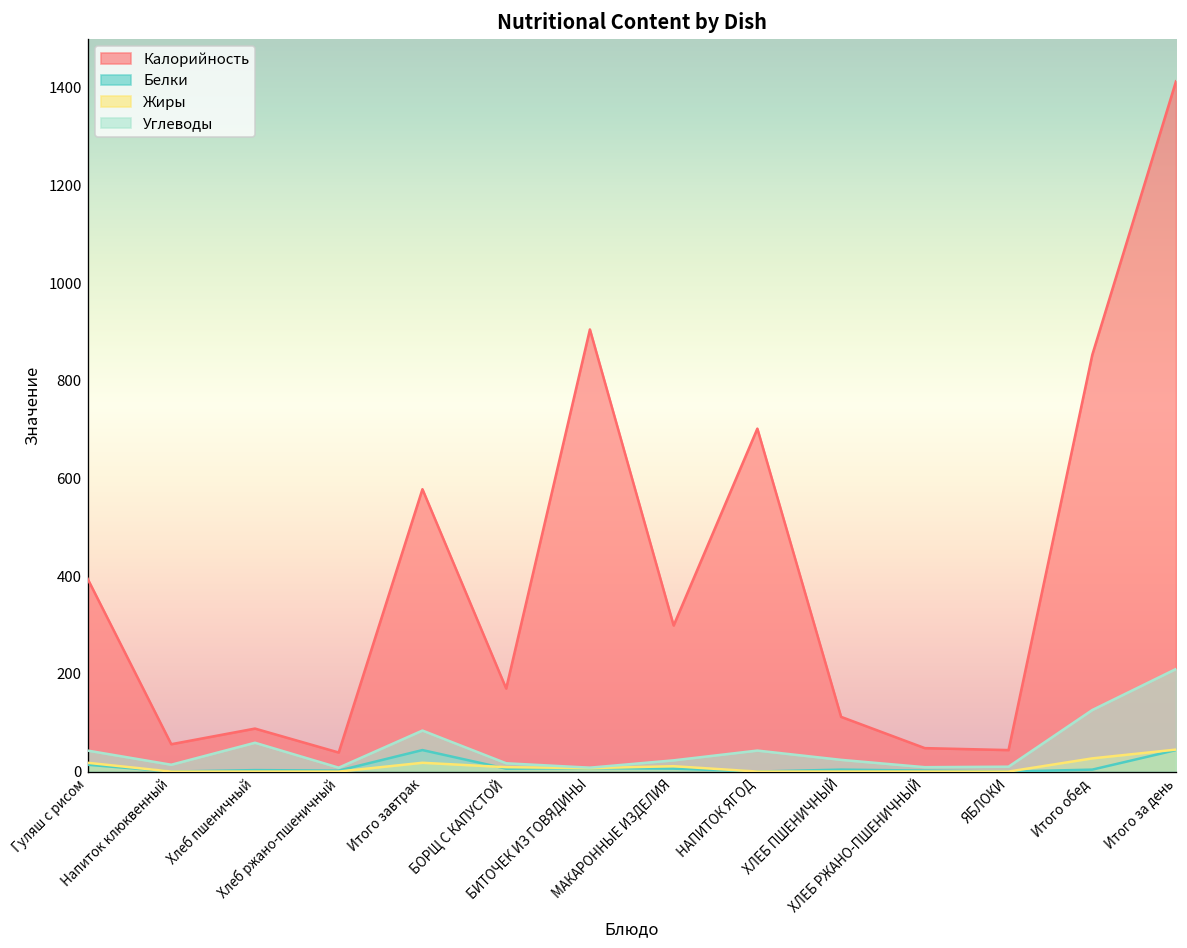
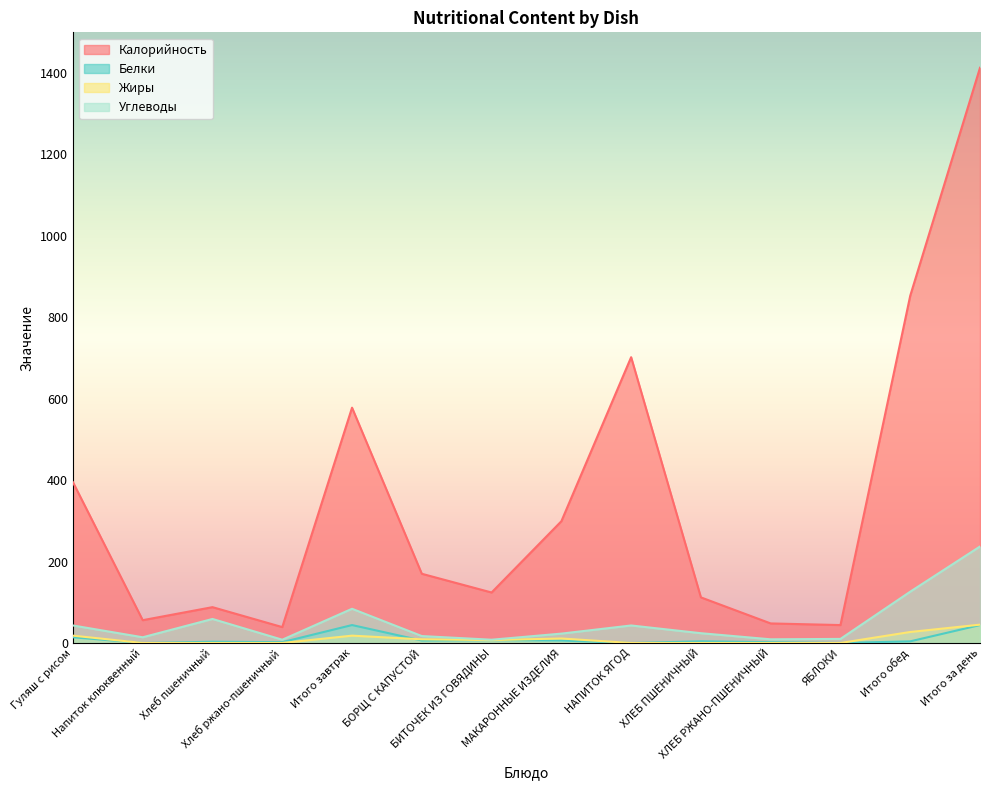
Калорийность, БИТОЧЕК ИЗ ГОВЯДИНЫ: 910 -> 120
Углеводы, Итого за день: 210 -> 240
